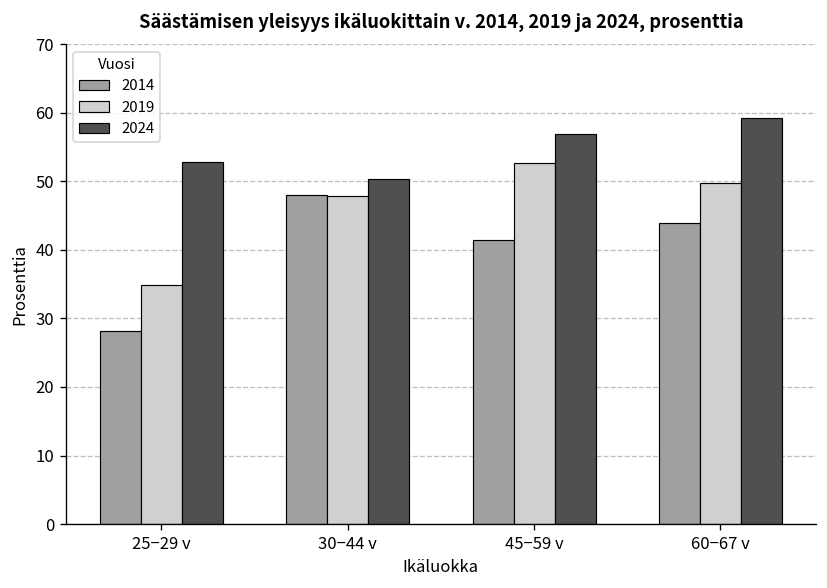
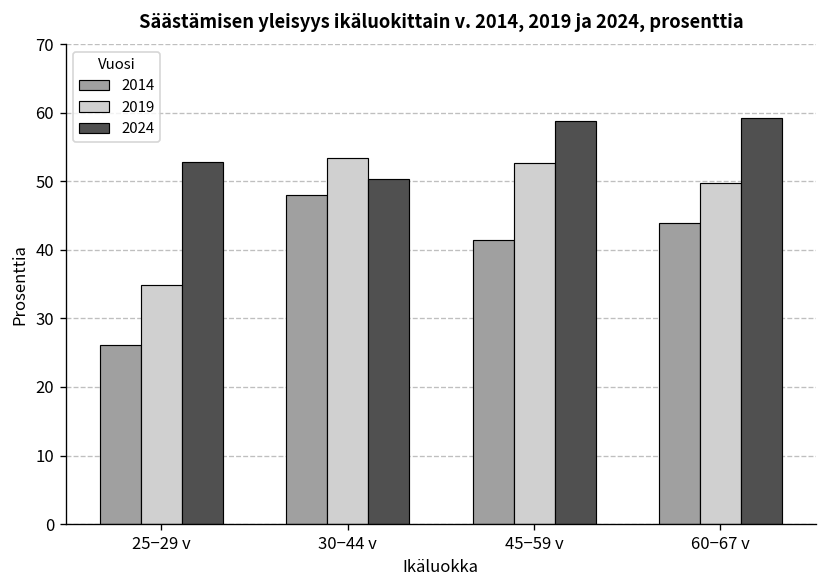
2014, 25−29 v: 28 -> 26
2019, 30−44 v: 48 -> 53
2024, 45−59 v: 57 -> 59
